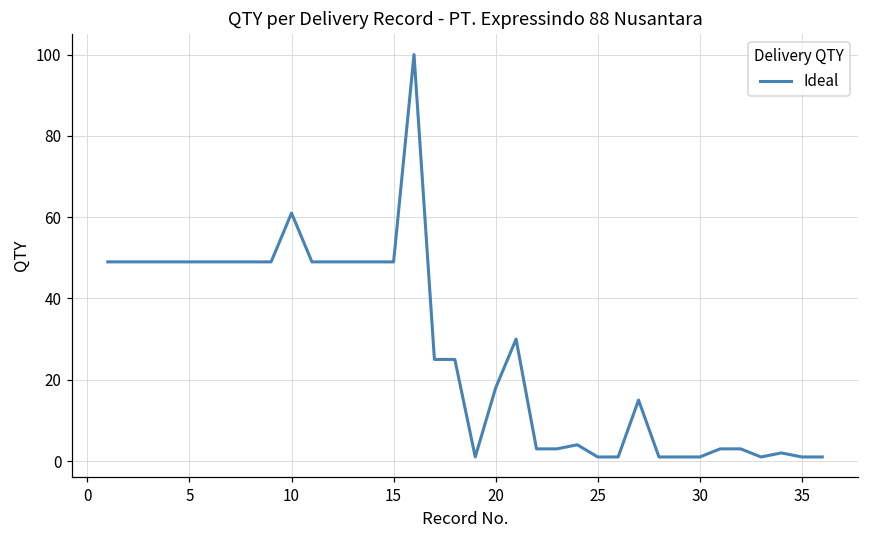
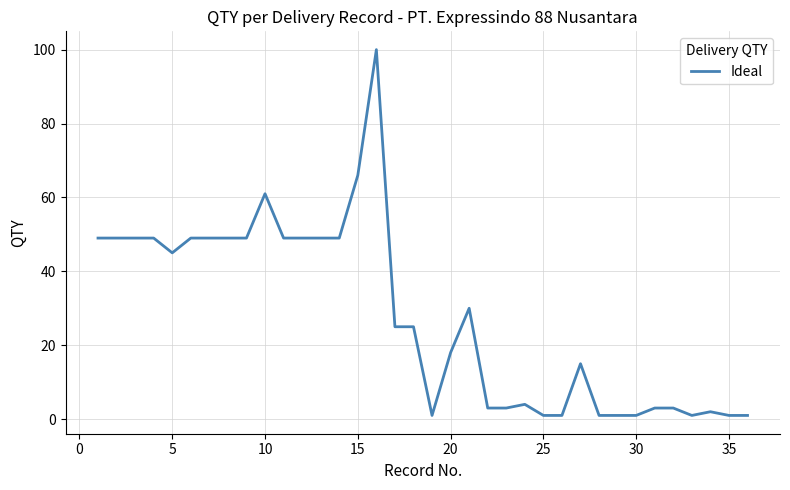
5: 49 -> 45
15: 49 -> 66
